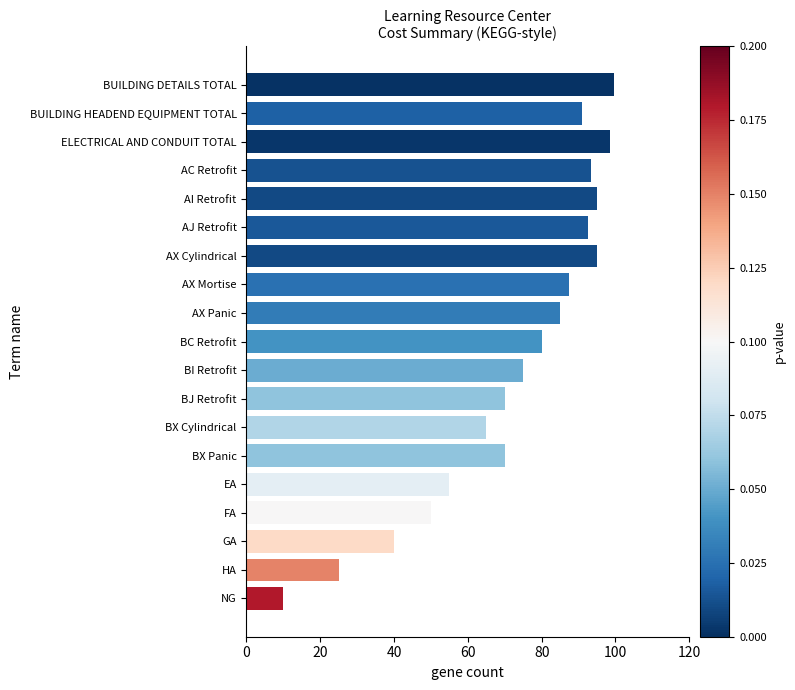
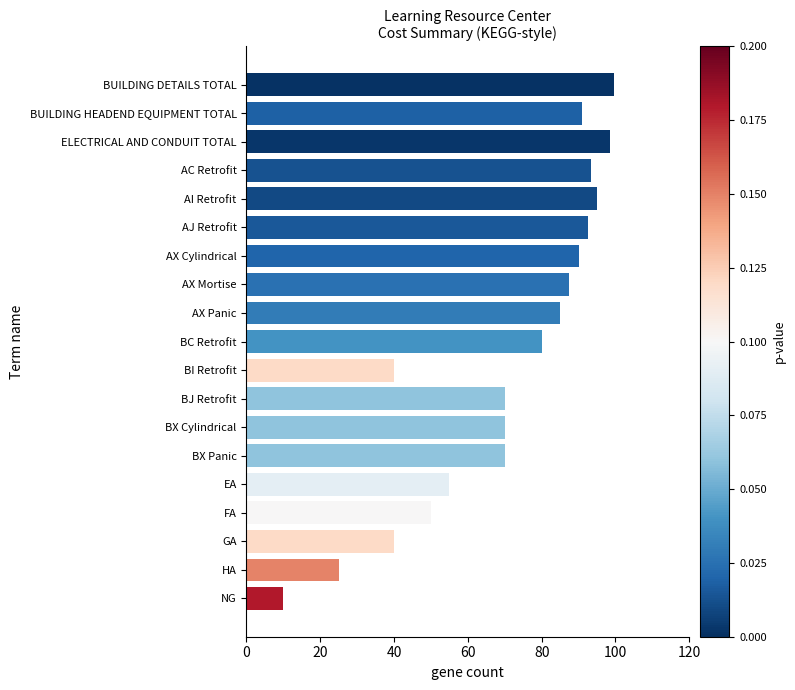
AX Cylindrical: 95 -> 90
BI Retrofit: 75 -> 40
BX Cylindrical: 65 -> 70
